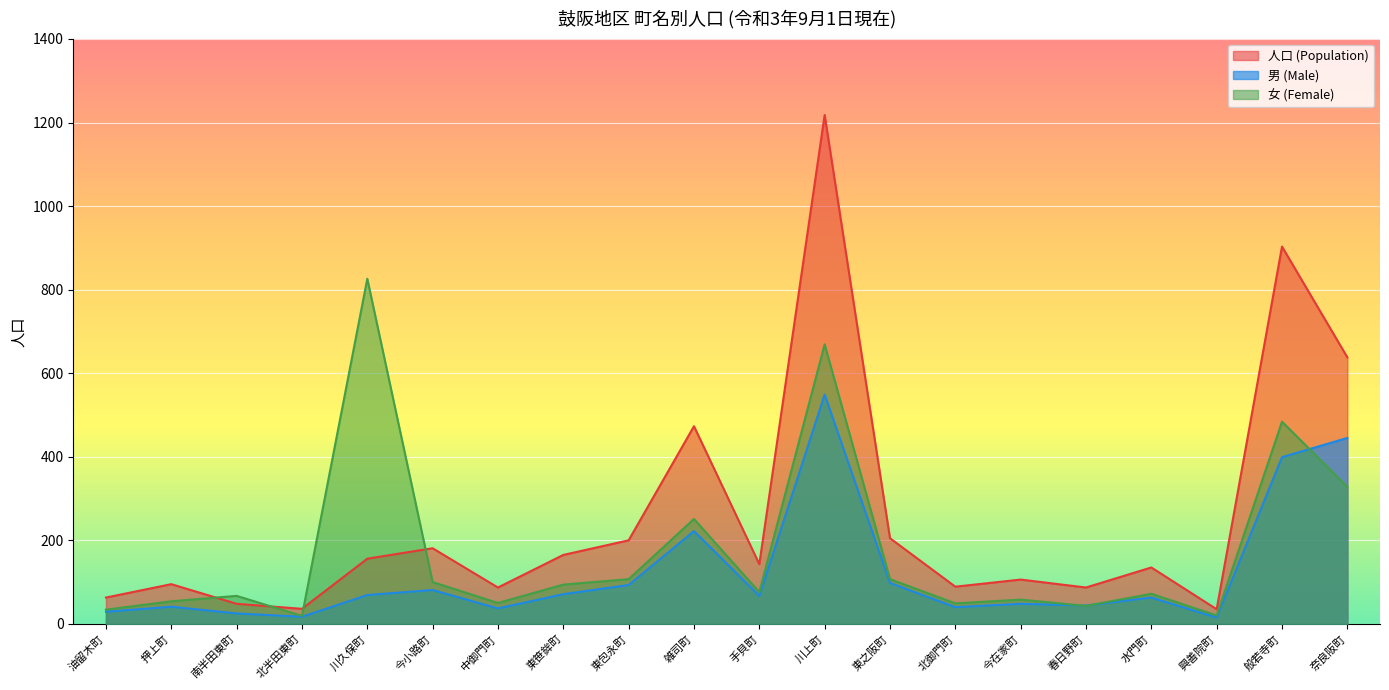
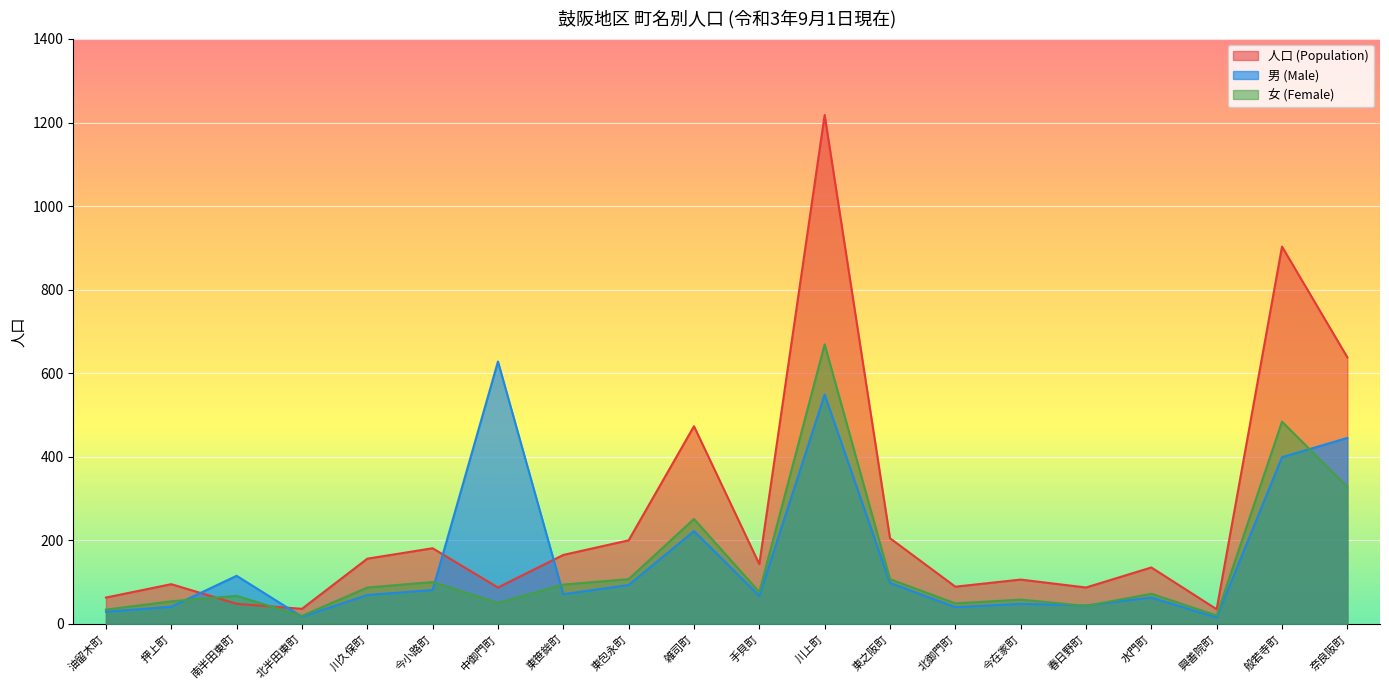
男 (Male), 南半田東町: 30 -> 120
女 (Female), 川久保町: 830 -> 90
男 (Male), 中御門町: 40 -> 630
